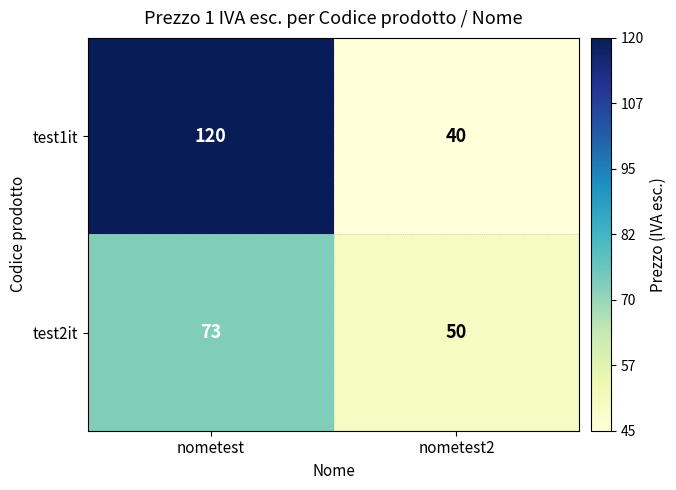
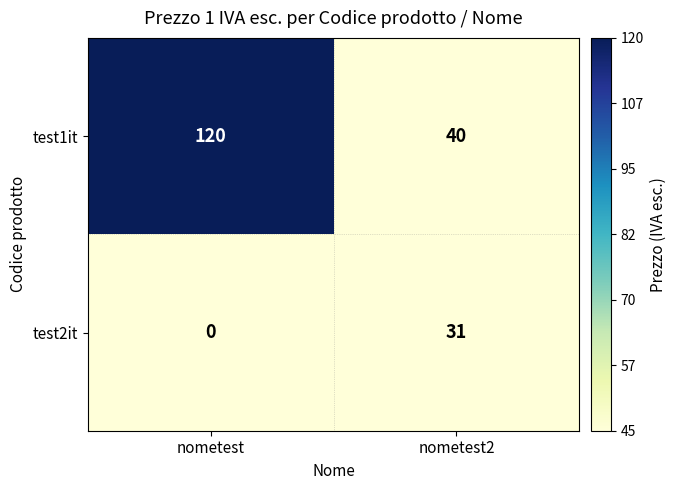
test2it, nometest: 73 -> 0
test2it, nometest2: 50 -> 31
